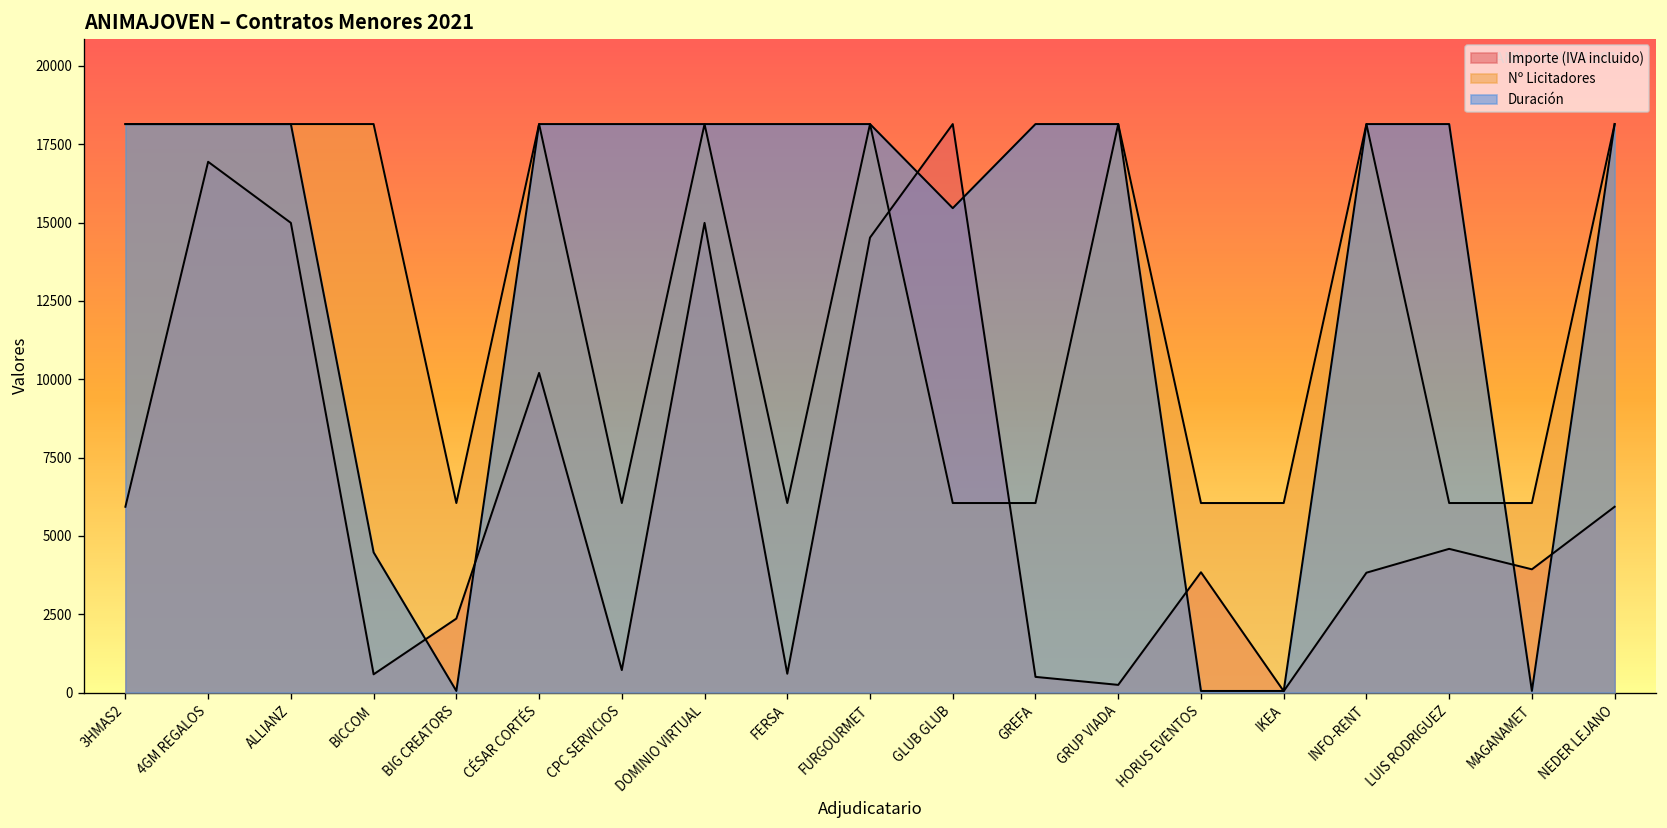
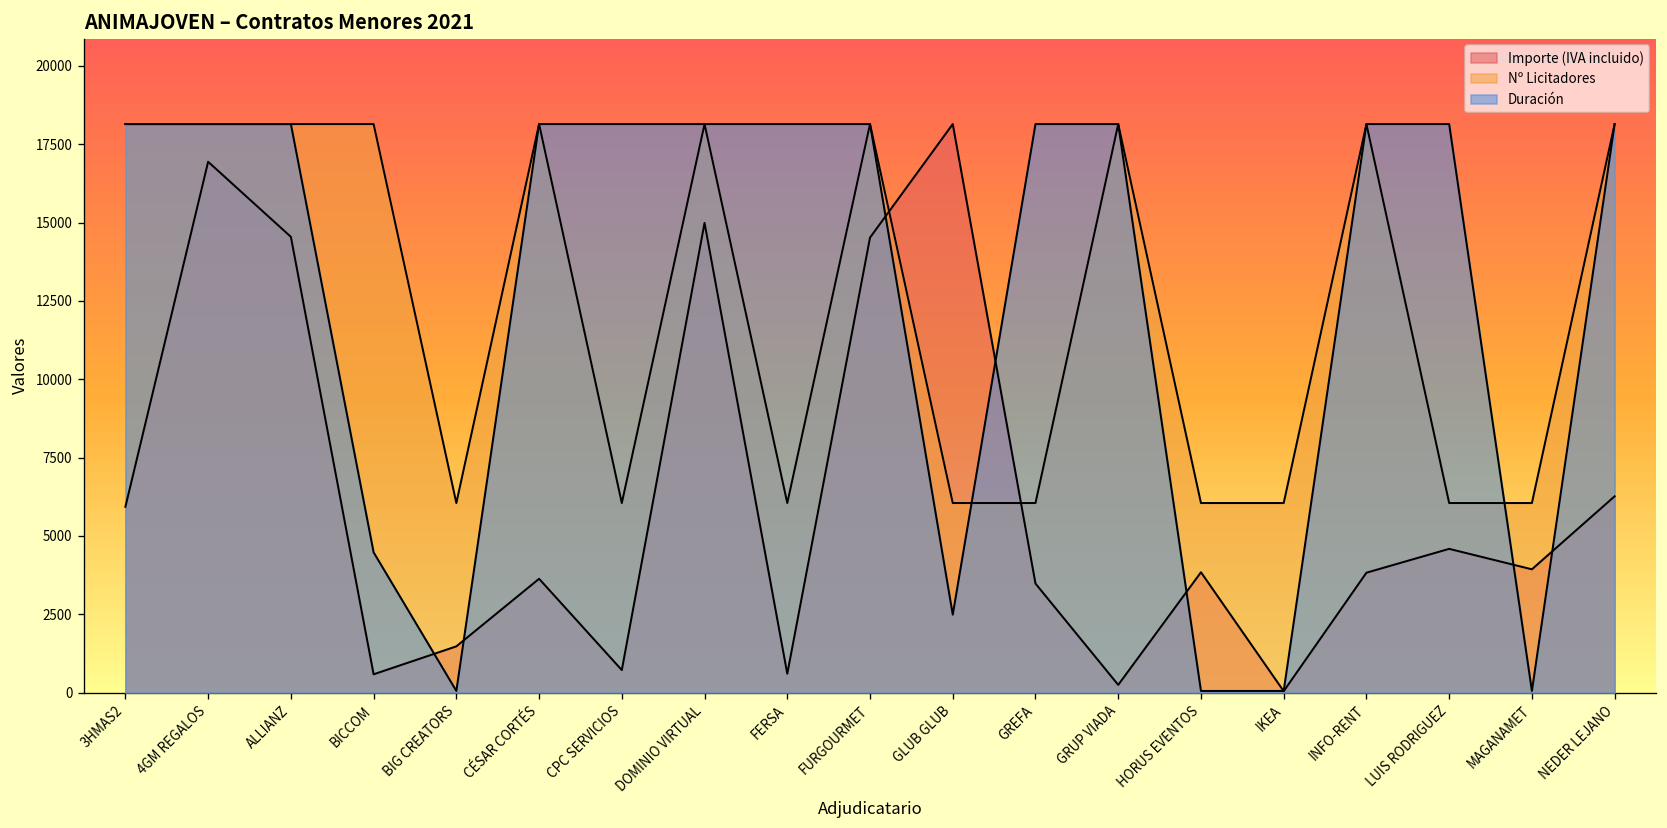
Importe (IVA incluido), ALLIANZ: 15000 -> 14500
Importe (IVA incluido), BIG CREATORS: 2400 -> 1500
Importe (IVA incluido), CÉSAR CORTÉS: 10200 -> 3600
Duración, GLUB GLUB: 15500 -> 2500
Importe (IVA incluido), GREFA: 500 -> 3500
Importe (IVA incluido), NEDER LEJANO: 5900 -> 6300
